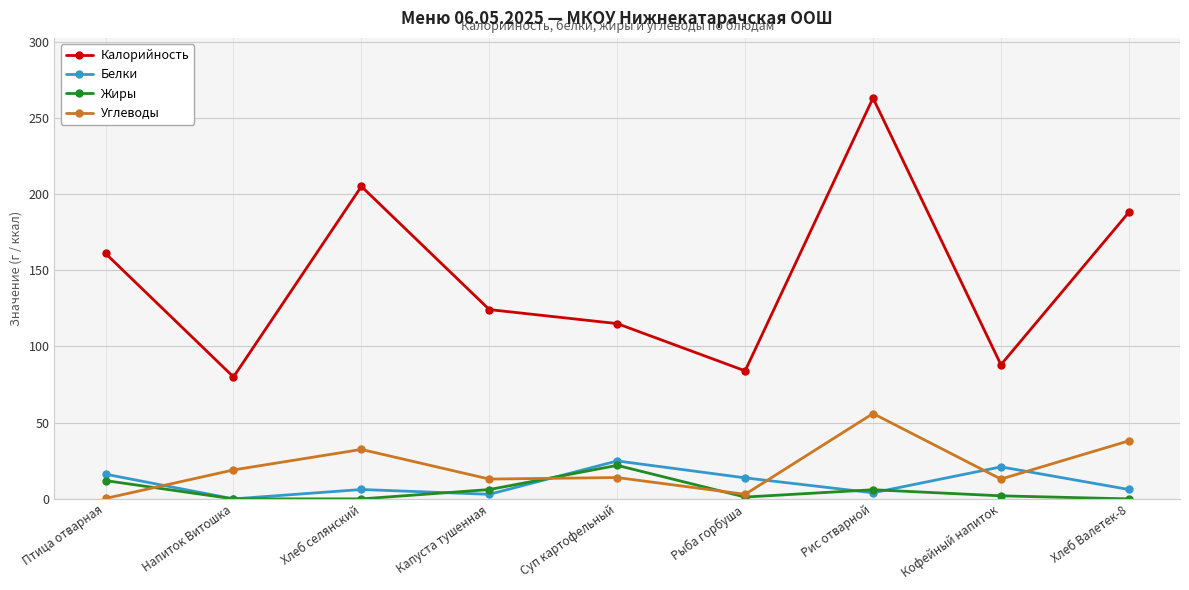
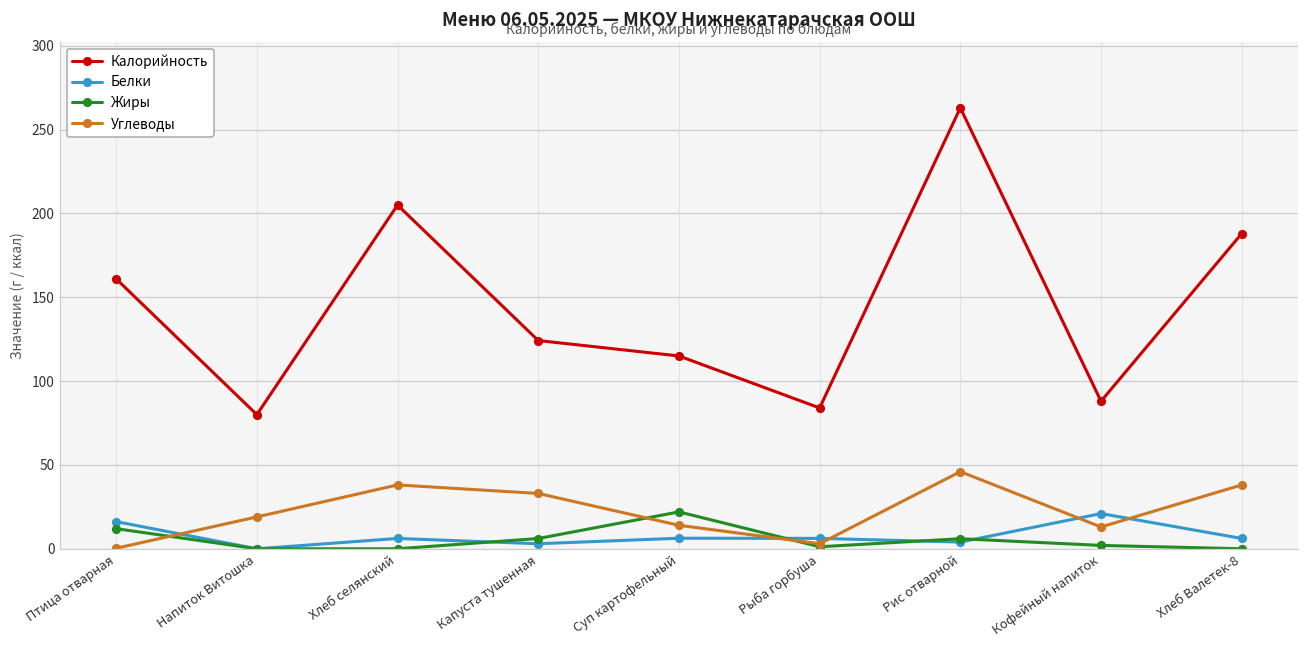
Углеводы, Хлеб селянский: 32 -> 38
Углеводы, Капуста тушенная: 13 -> 33
Белки, Суп картофельный: 25 -> 6
Белки, Рыба горбуша: 14 -> 6
Углеводы, Рис отварной: 56 -> 46
